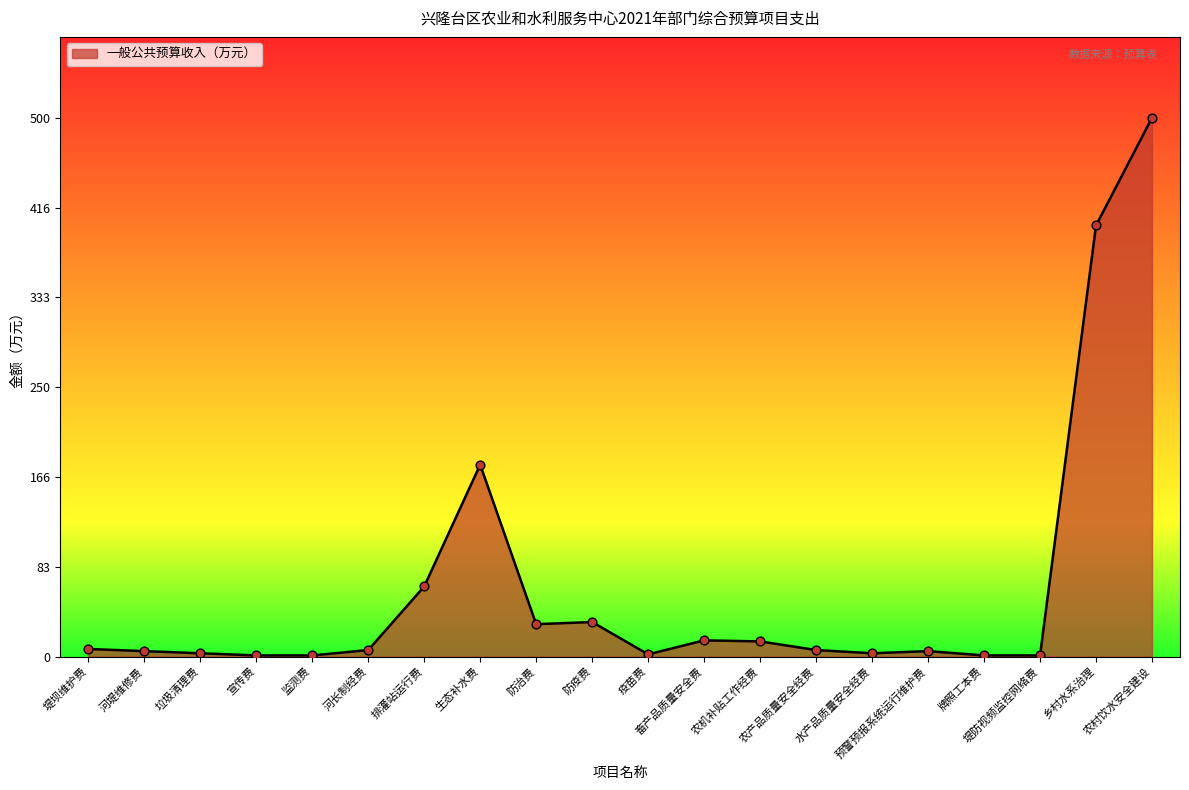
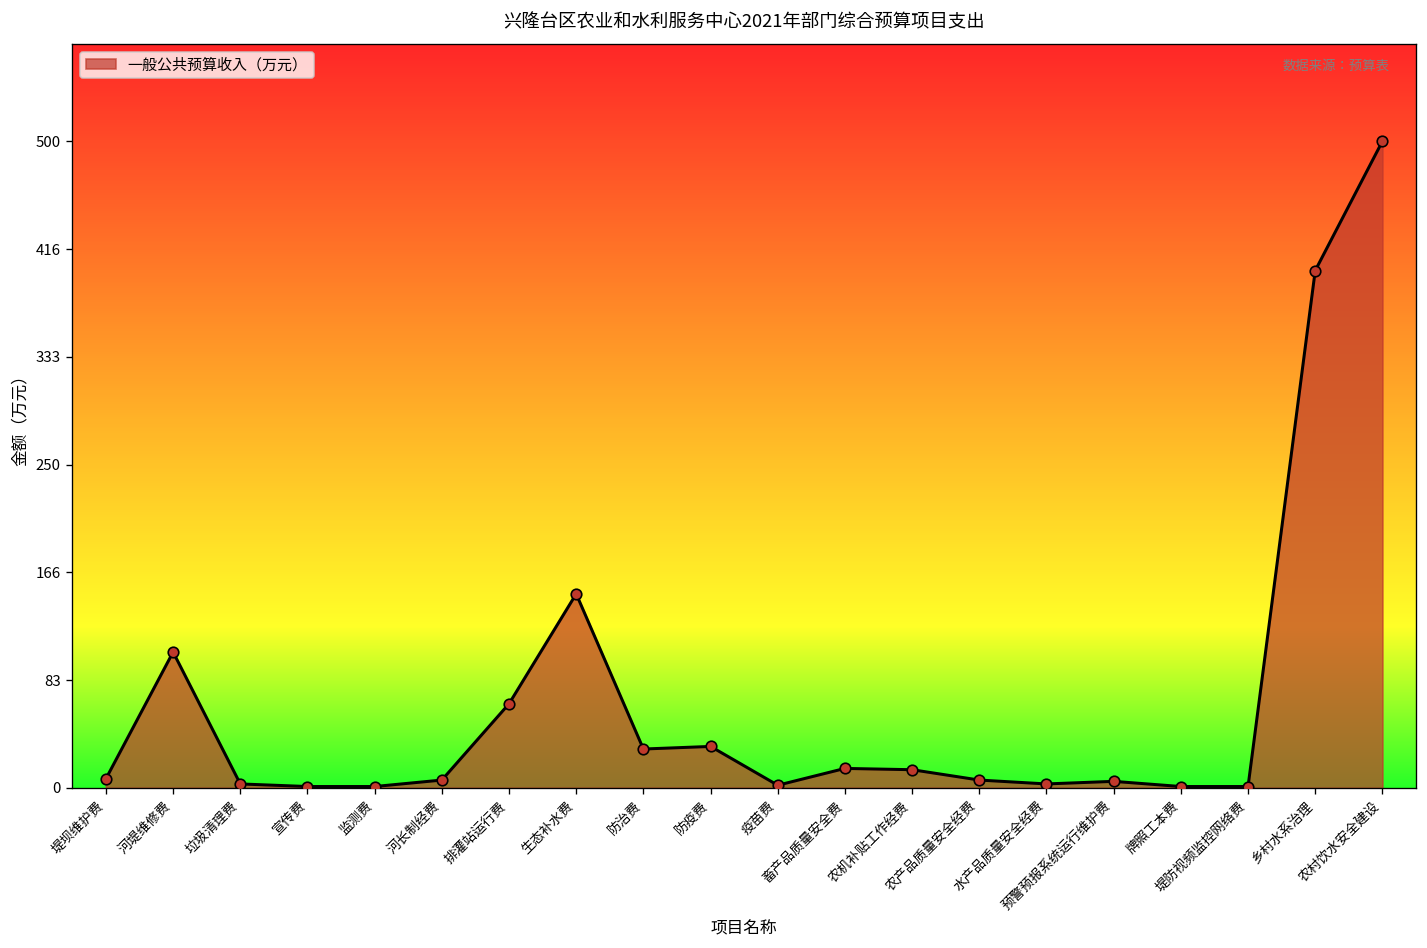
河堤维修费: 5 -> 105
生态补水费: 178 -> 150
